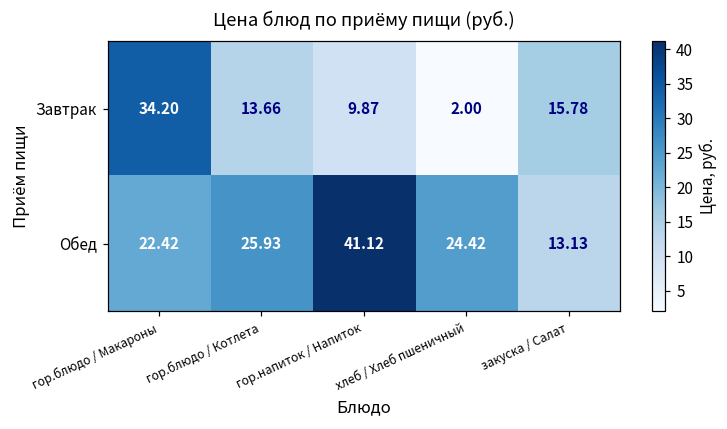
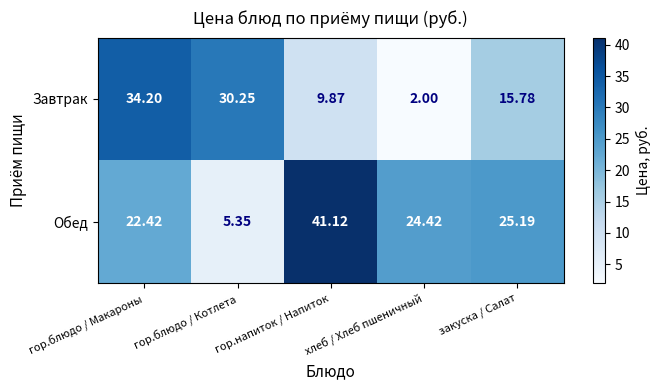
Завтрак, гор.блюдо / Котлета: 13.66 -> 30.25
Обед, гор.блюдо / Котлета: 25.93 -> 5.35
Обед, закуска / Салат: 13.13 -> 25.19
